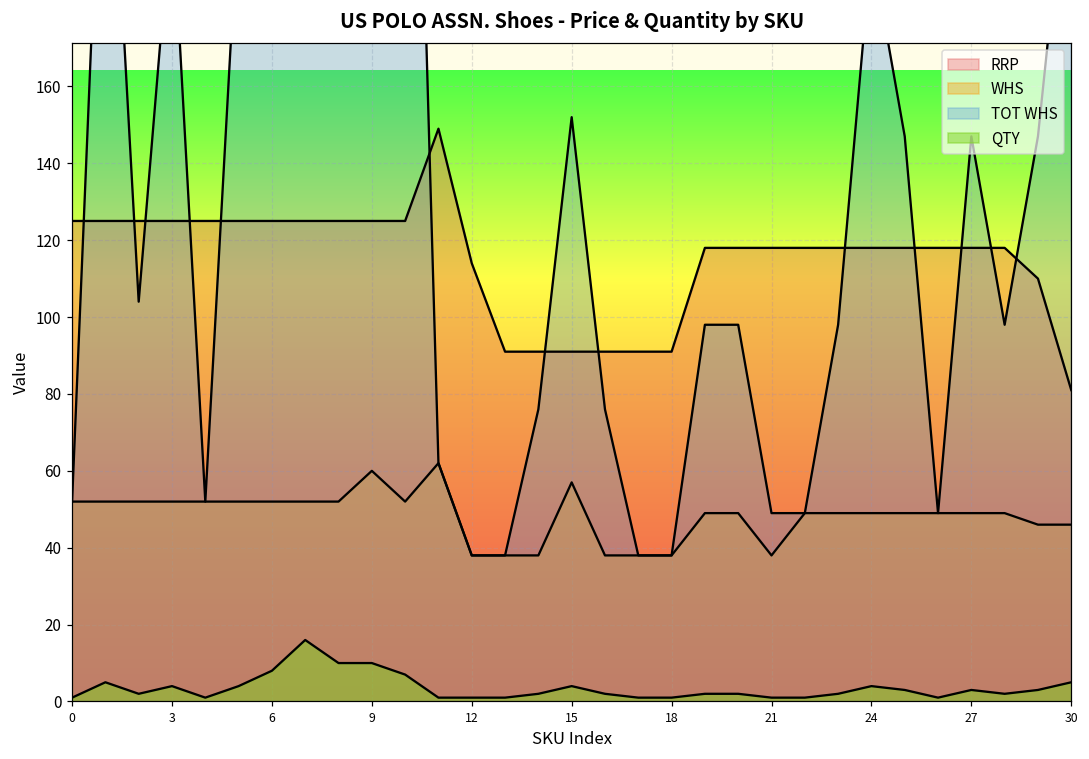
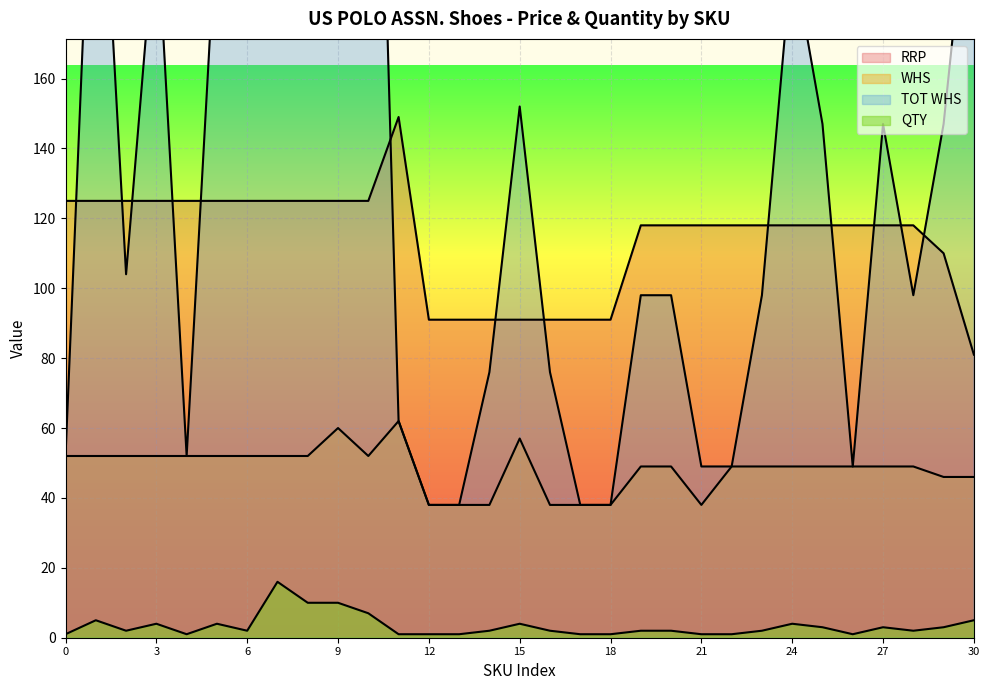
QTY, 6: 8 -> 2
RRP, 12: 114 -> 91
